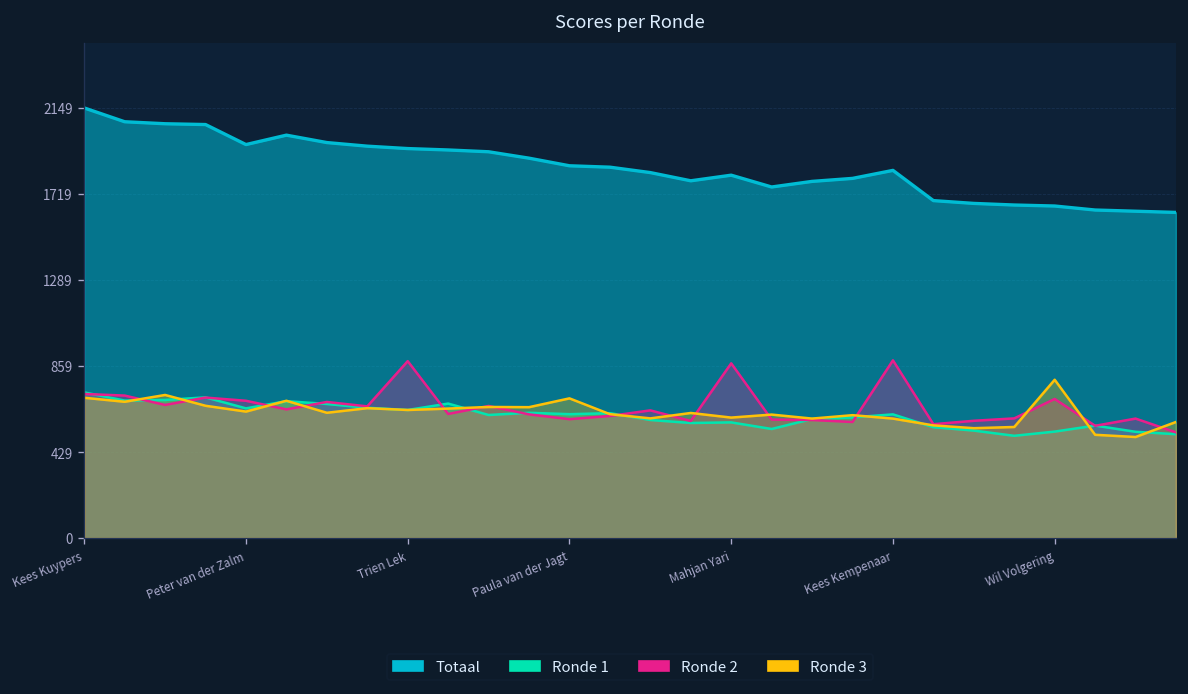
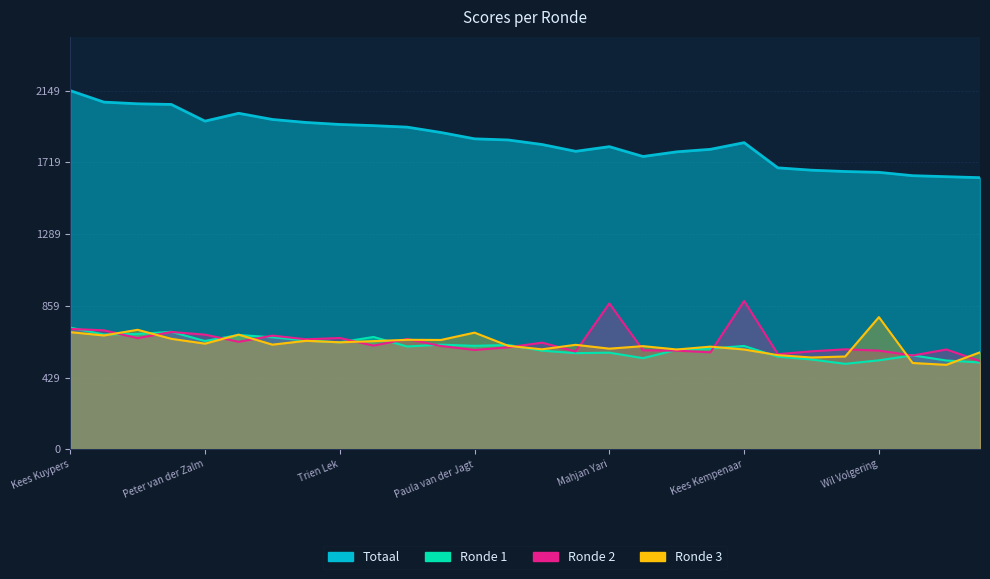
Ronde 2, Trien Lek: 880 -> 670
Ronde 2, Wil Volgering: 700 -> 590
